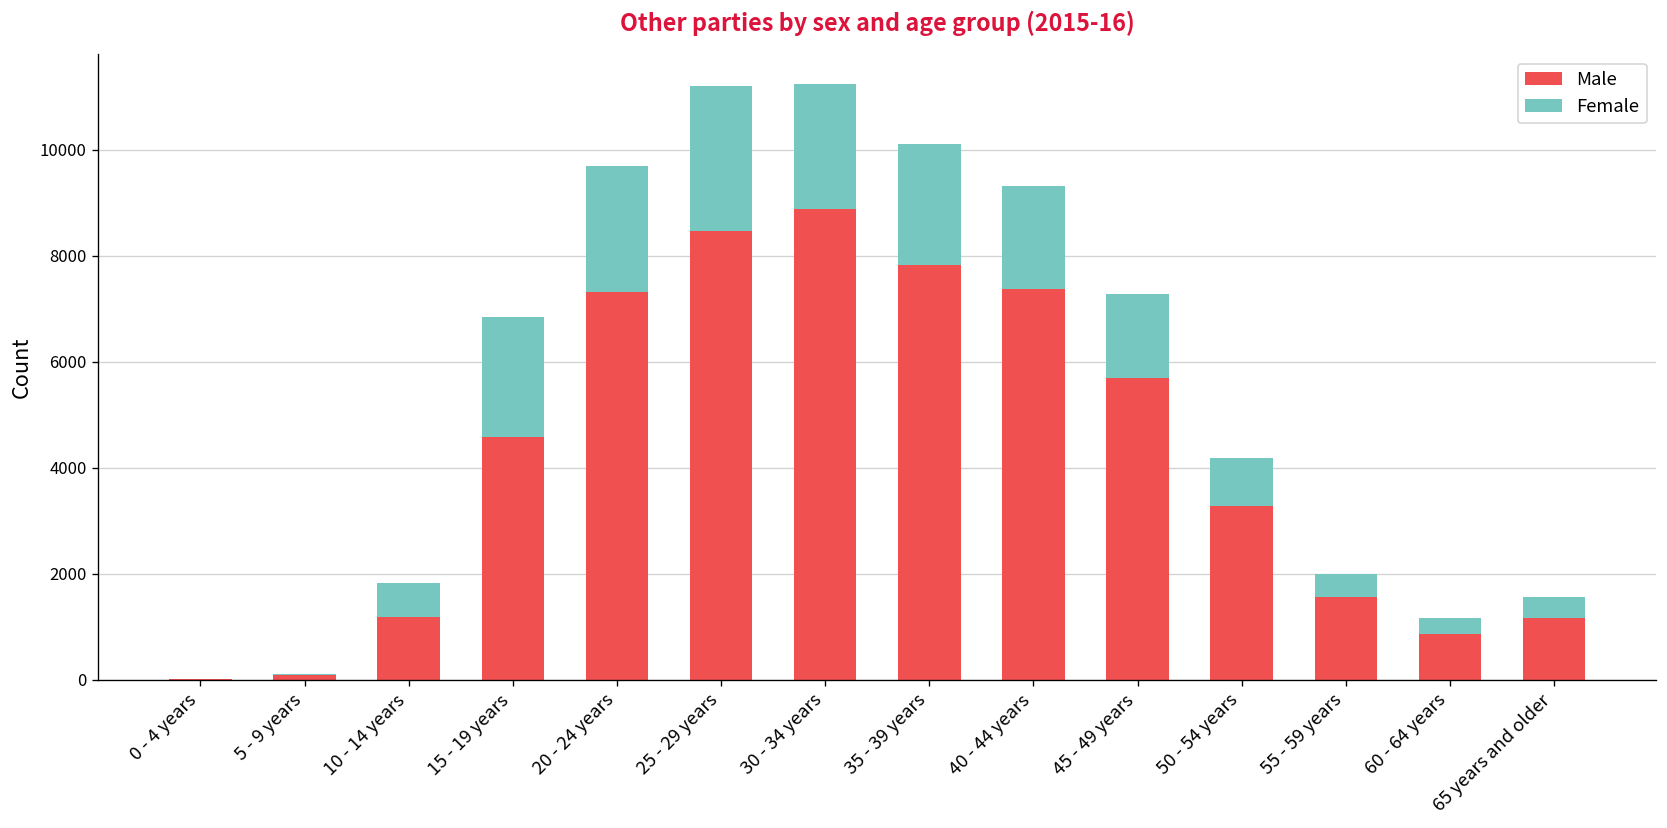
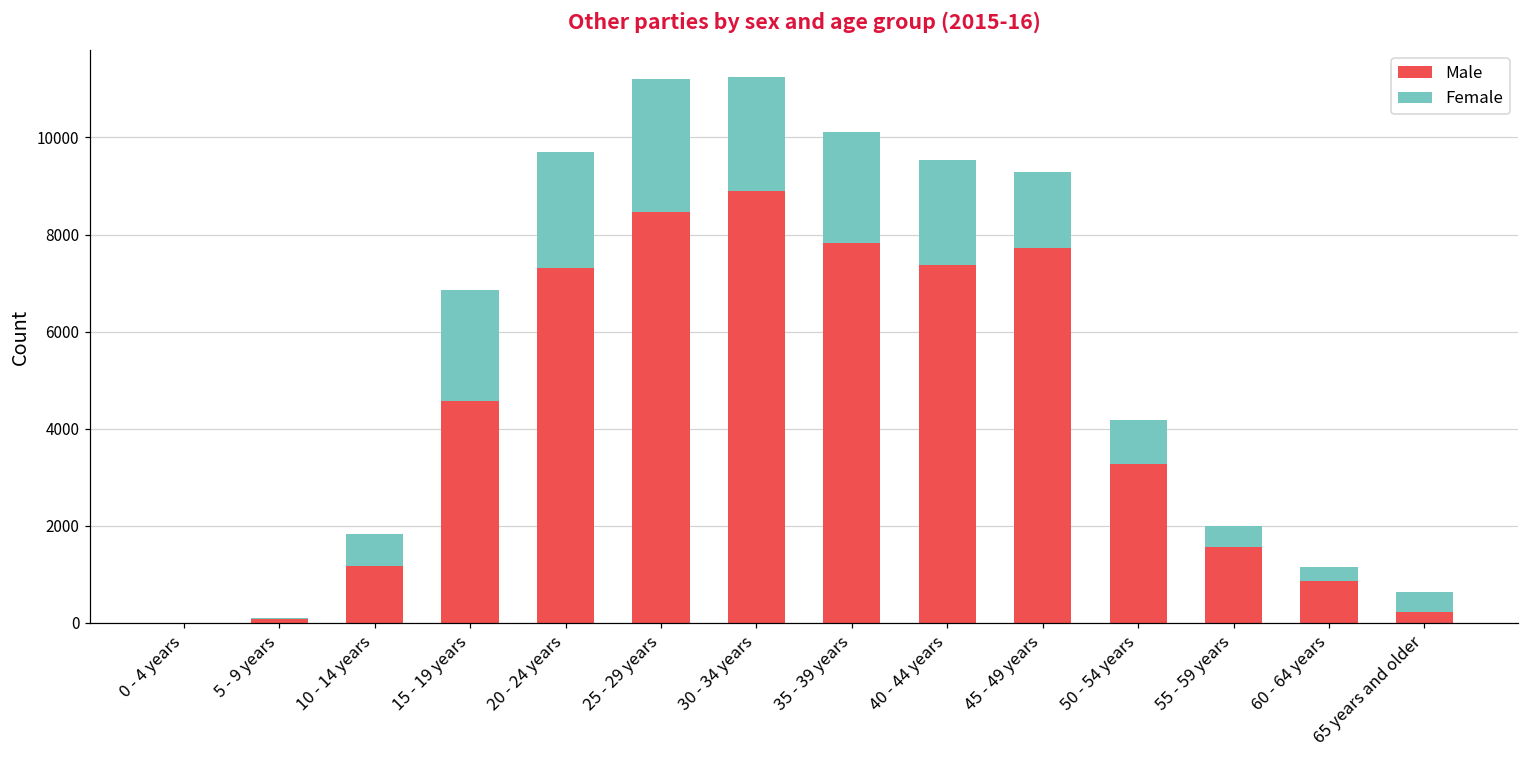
Female, 40 - 44 years: 1900 -> 2200
Male, 45 - 49 years: 5700 -> 7700
Male, 65 years and older: 1200 -> 200
